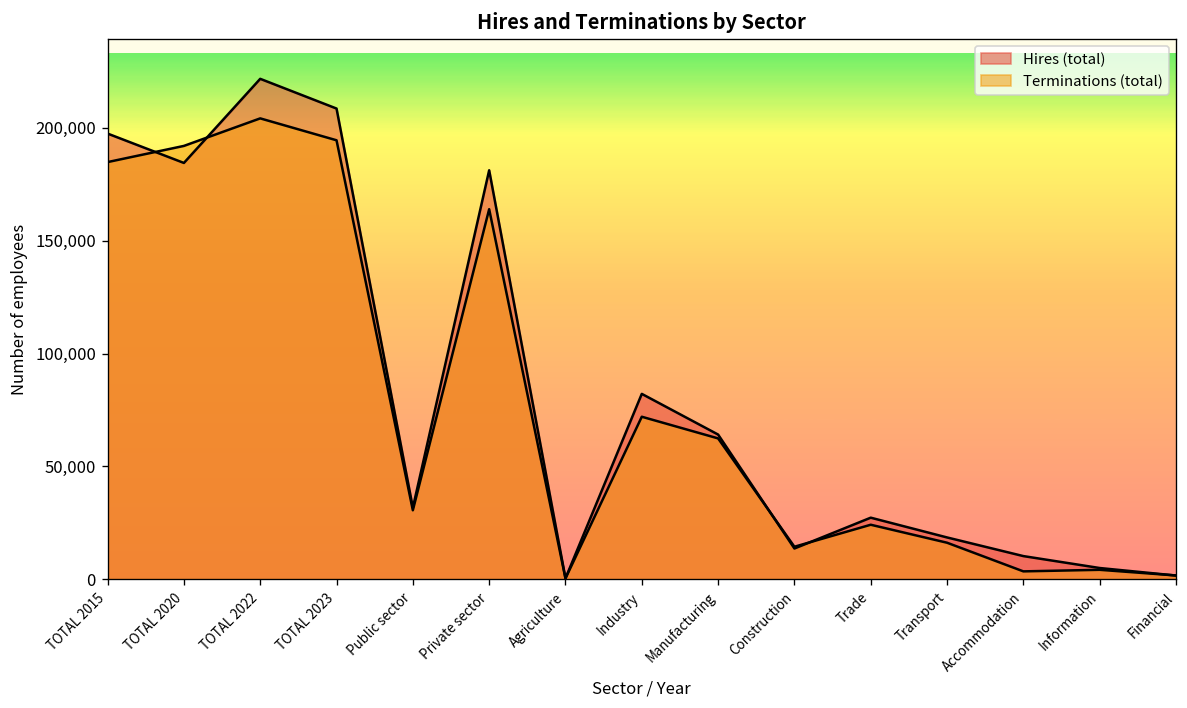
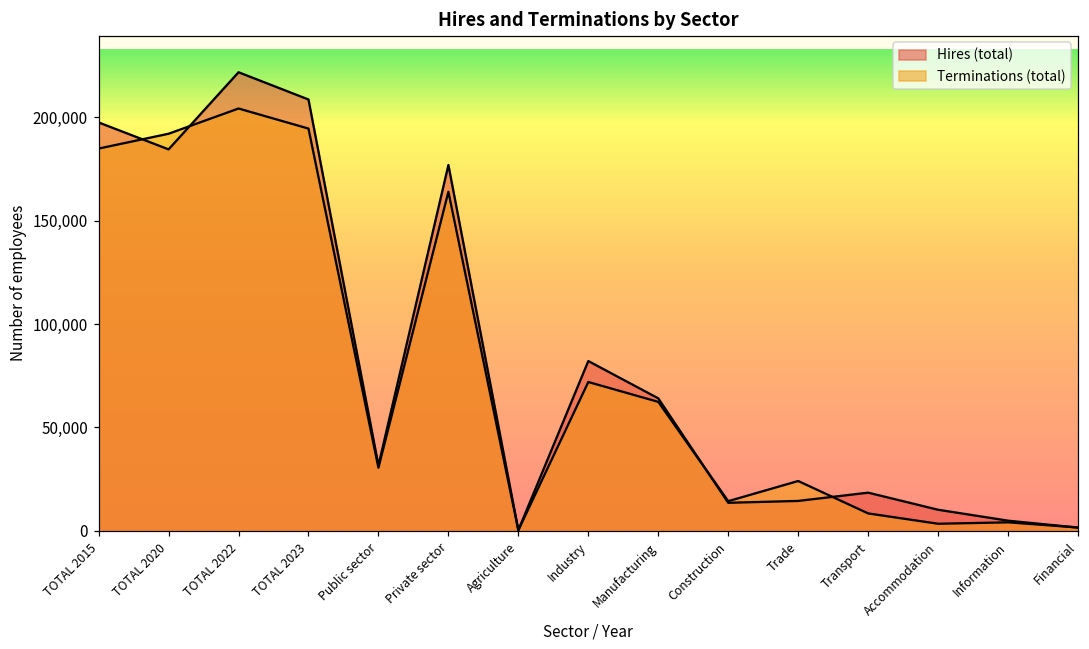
Hires (total), Private sector: 181,000 -> 177,000
Hires (total), Trade: 27,000 -> 14,000
Terminations (total), Transport: 16,000 -> 8,000
